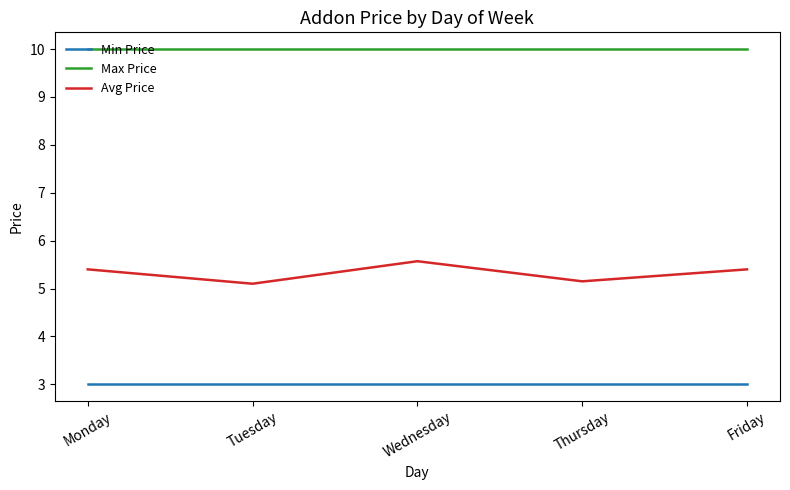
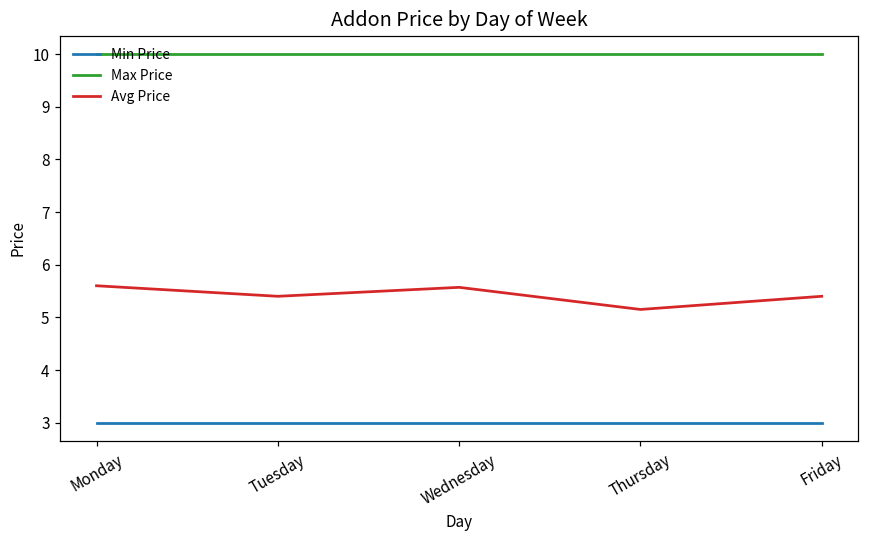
Avg Price, Monday: 5.4 -> 5.6
Avg Price, Tuesday: 5.1 -> 5.4
